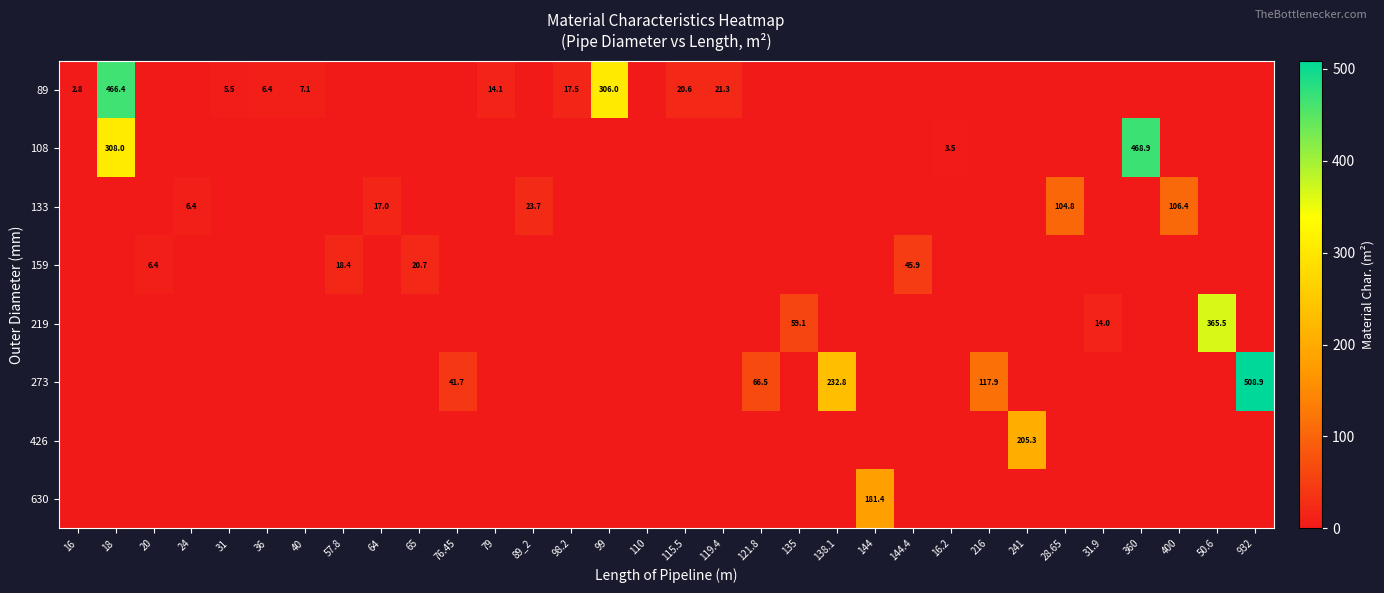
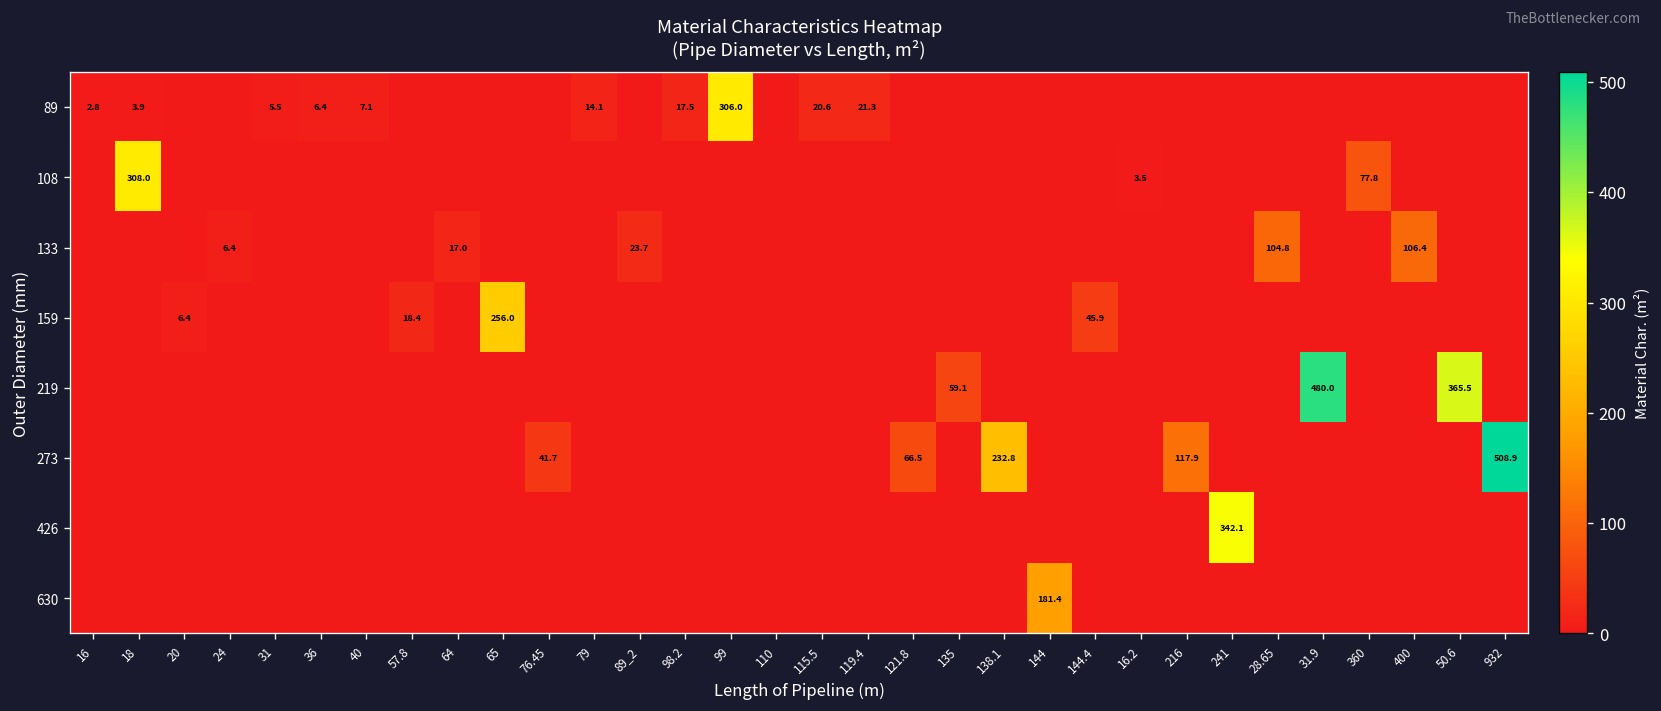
89, 18: 466.4 -> 3.9
108, 360: 468.9 -> 77.8
159, 65: 20.7 -> 256.0
219, 31.9: 14.0 -> 480.0
426, 241: 205.3 -> 342.1
